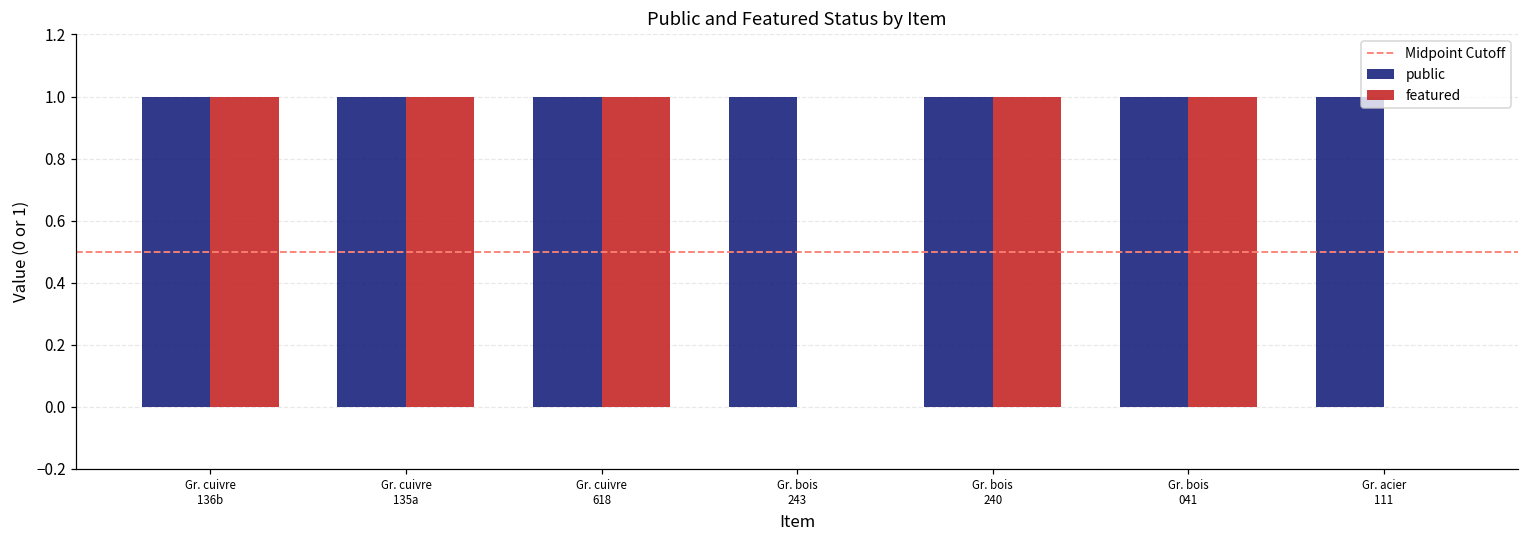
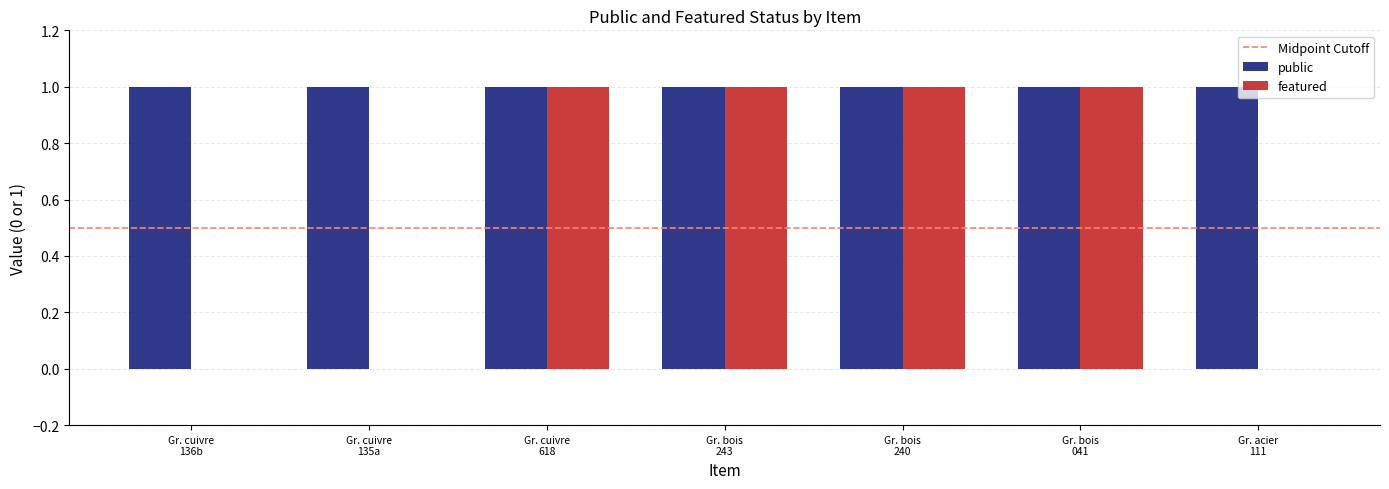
featured, Gr. cuivre 136b: 1 -> 0
featured, Gr. cuivre 135a: 1 -> 0
featured, Gr. bois 243: 0 -> 1
